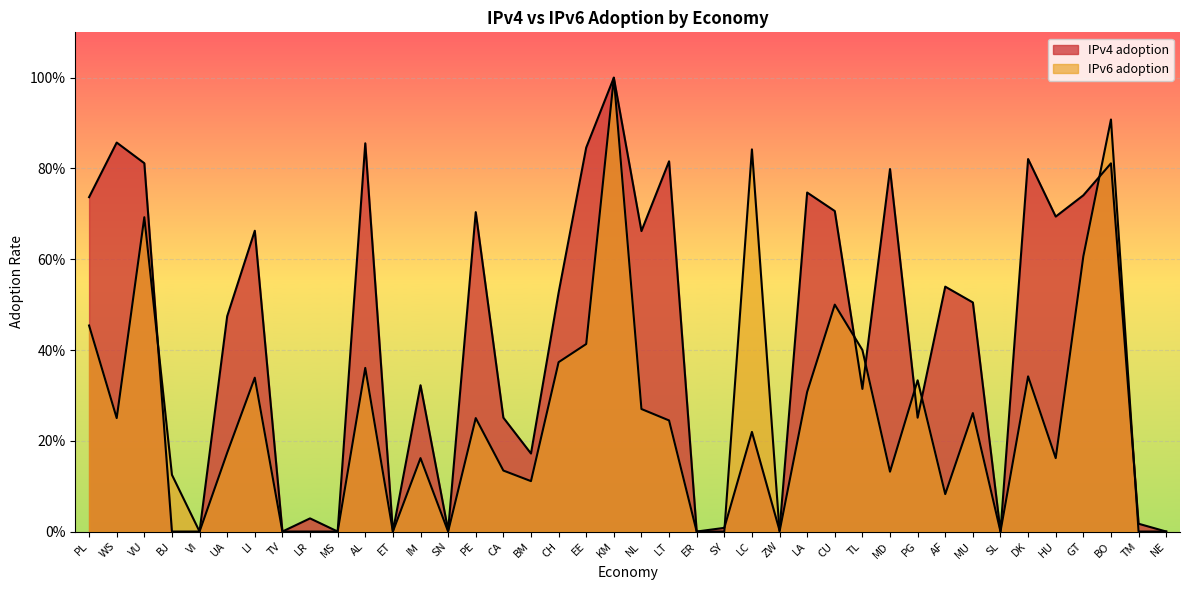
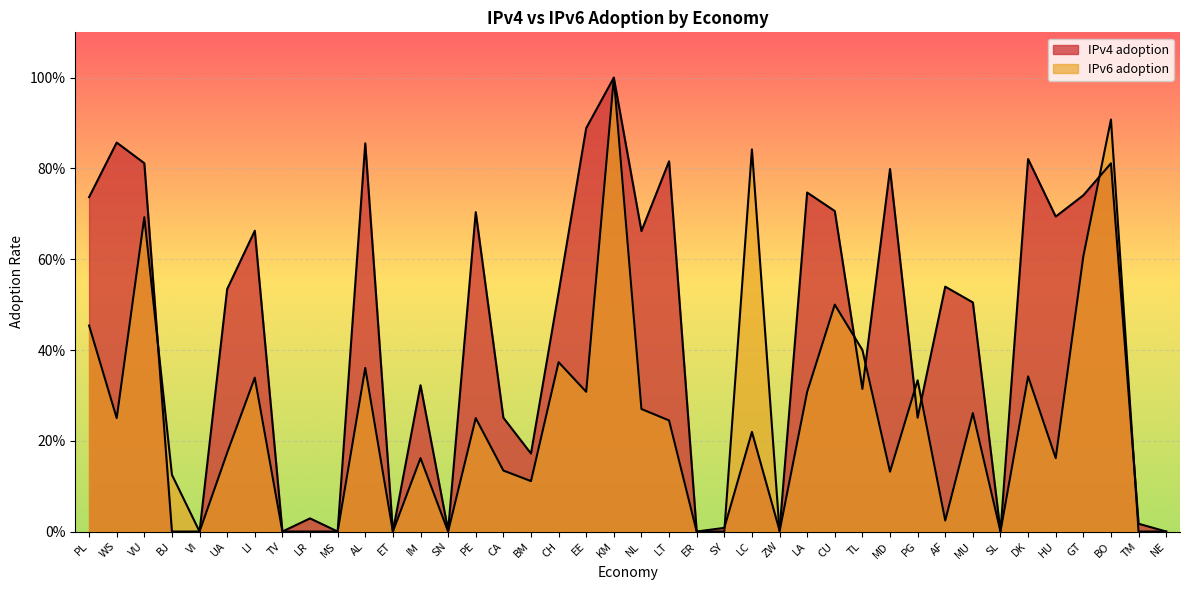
IPv4 adoption, UA: 47% -> 53%
IPv4 adoption, EE: 85% -> 89%
IPv6 adoption, EE: 41% -> 31%
IPv6 adoption, AF: 8% -> 2%
